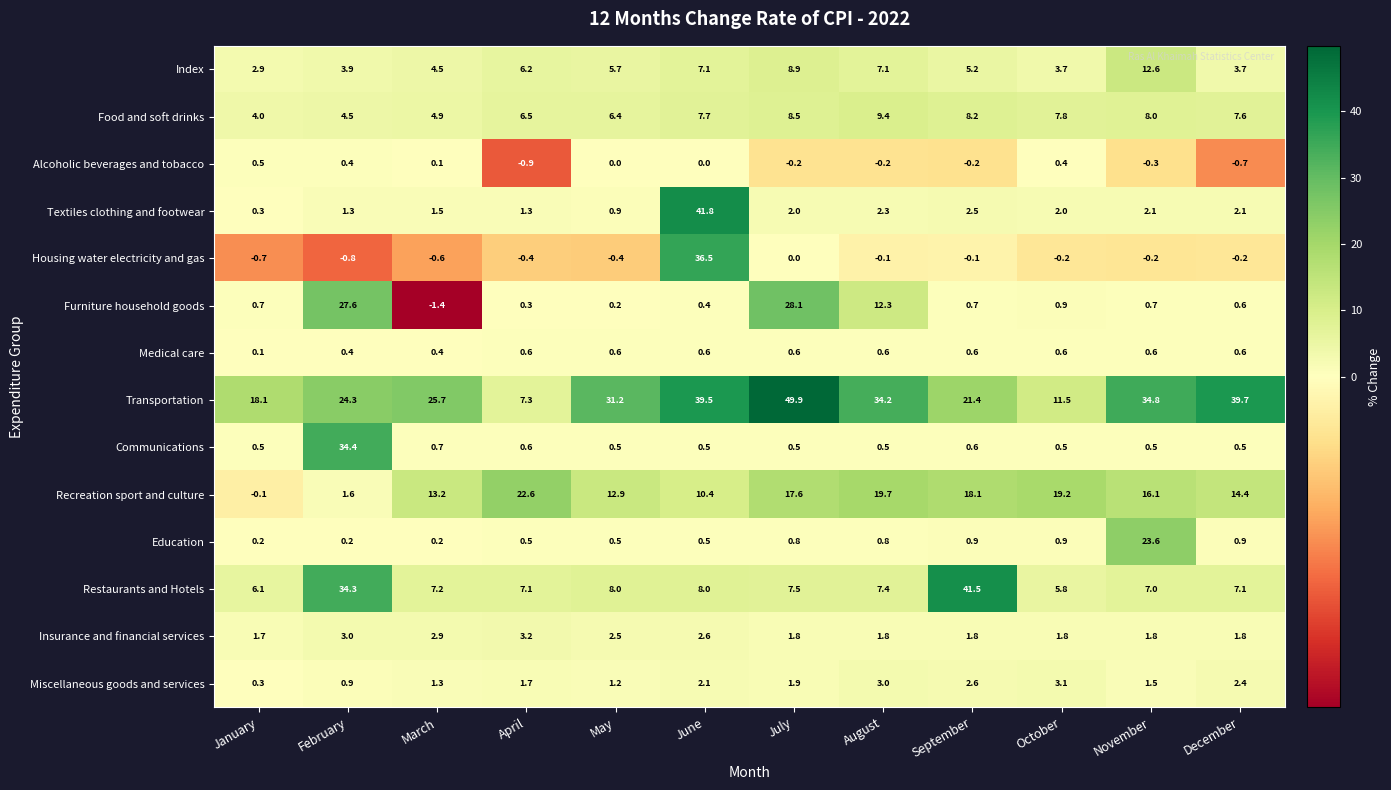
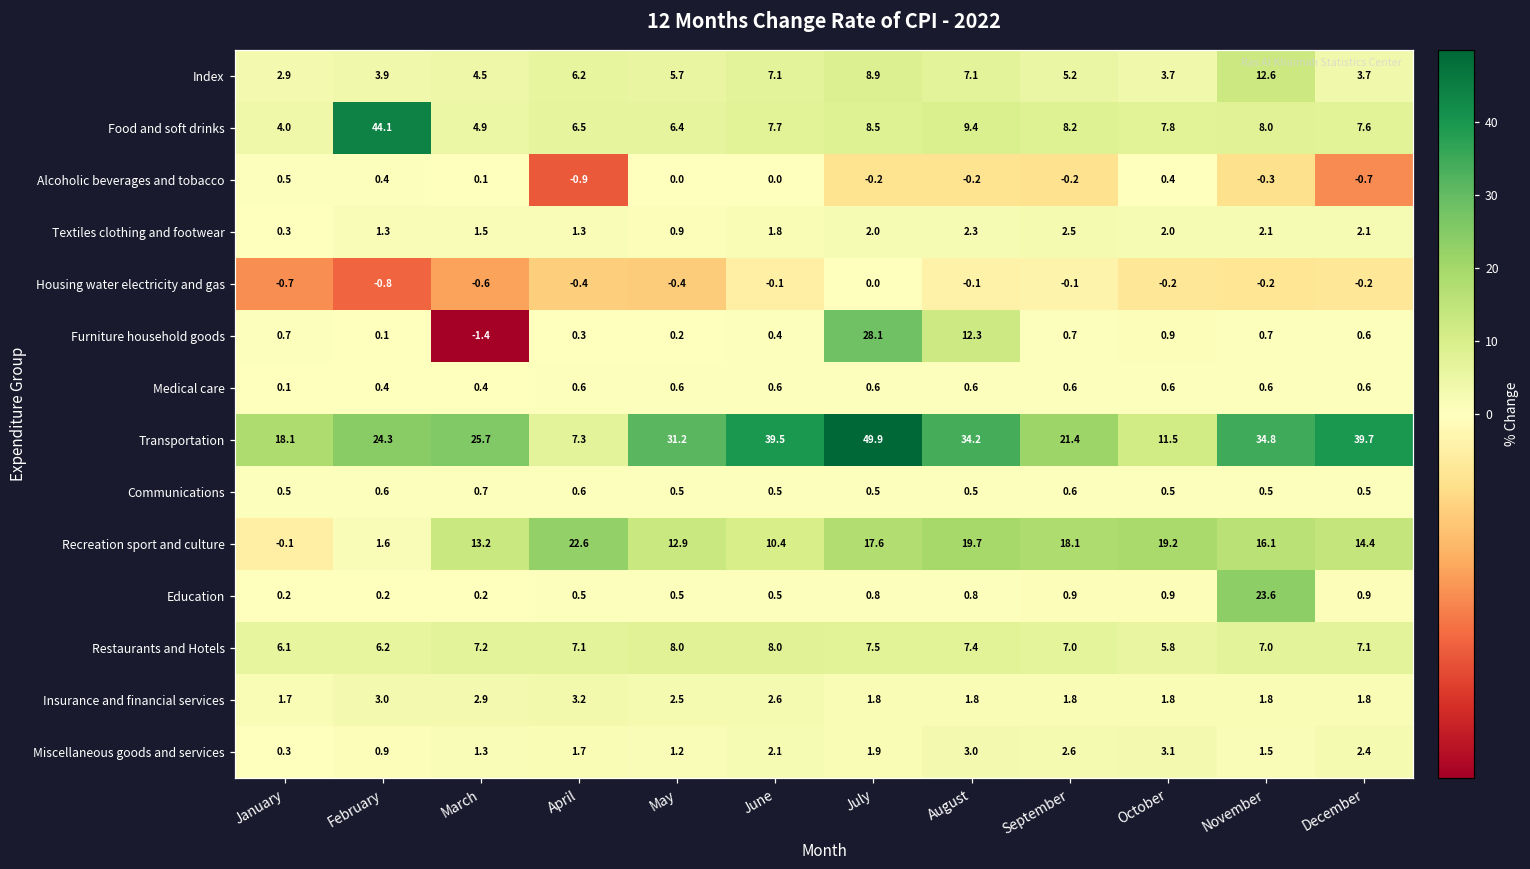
Food and soft drinks, February: 4.5 -> 44.1
Textiles clothing and footwear, June: 41.8 -> 1.8
Housing water electricity and gas, June: 36.5 -> -0.1
Furniture household goods, February: 27.6 -> 0.1
Communications, February: 34.4 -> 0.6
Restaurants and Hotels, February: 34.3 -> 6.2
Restaurants and Hotels, September: 41.5 -> 7.0
